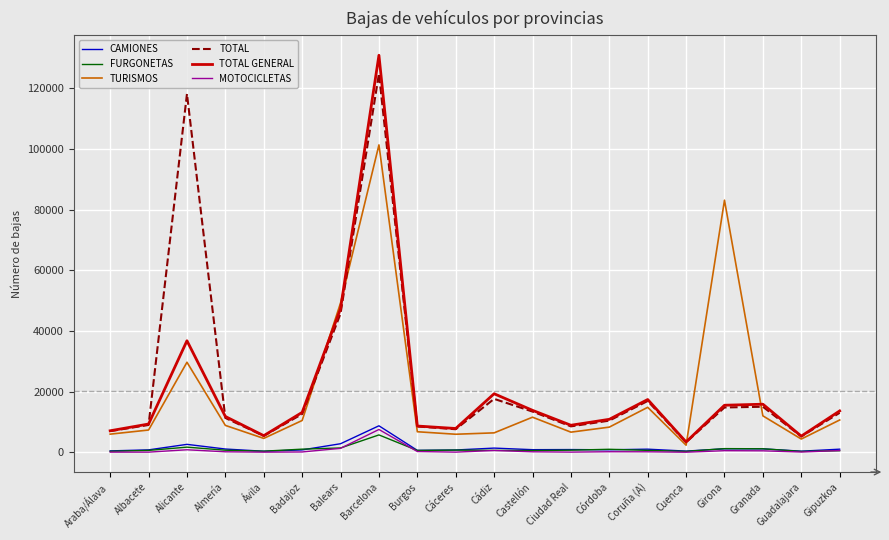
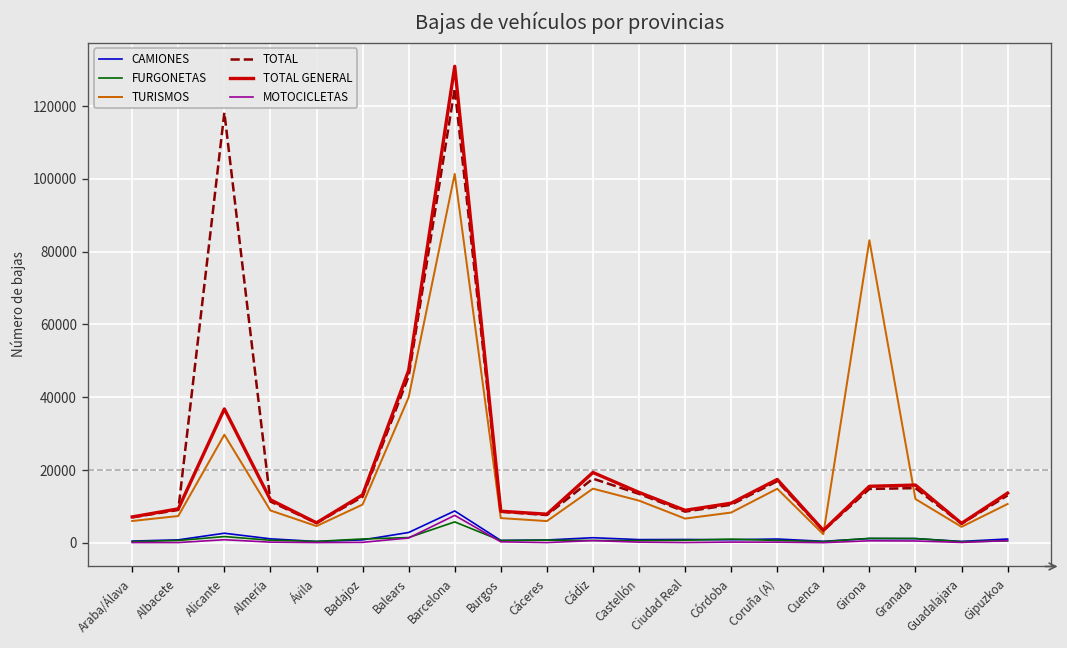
TURISMOS, Balears: 49000 -> 40000
TURISMOS, Cádiz: 6000 -> 15000
